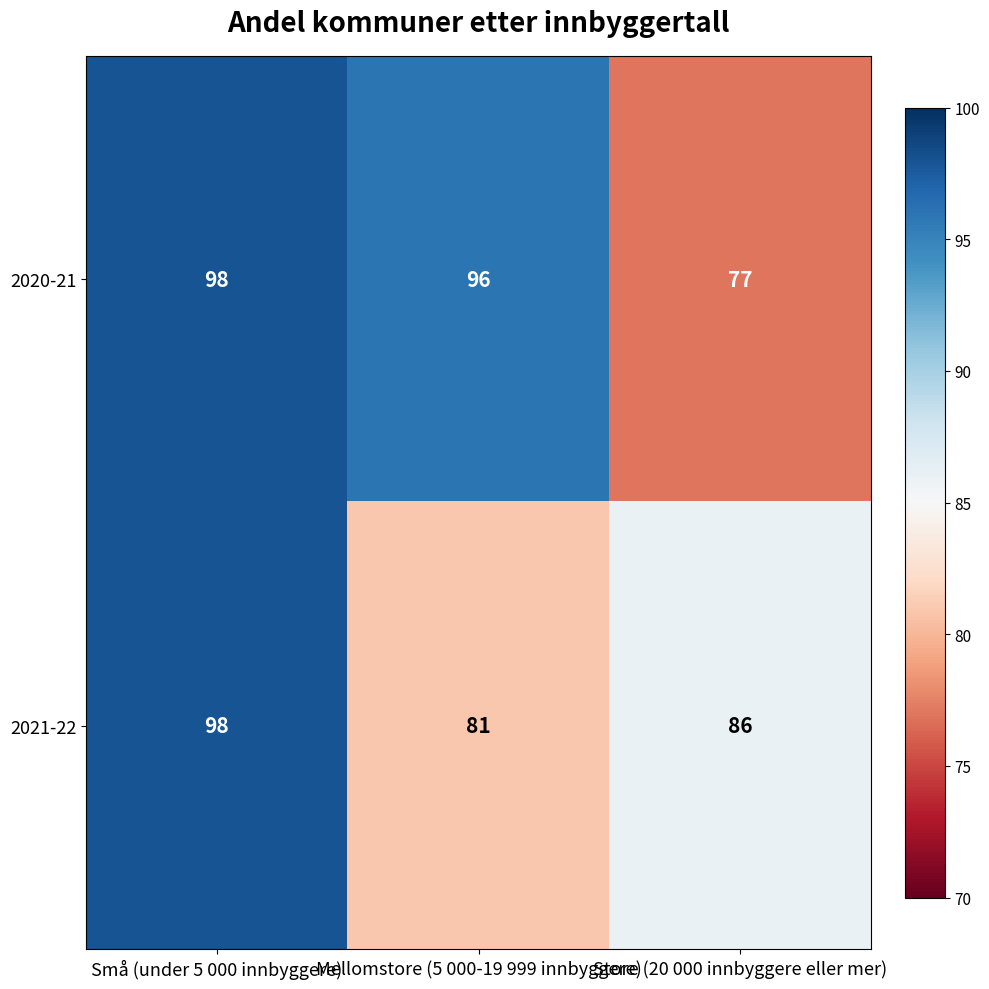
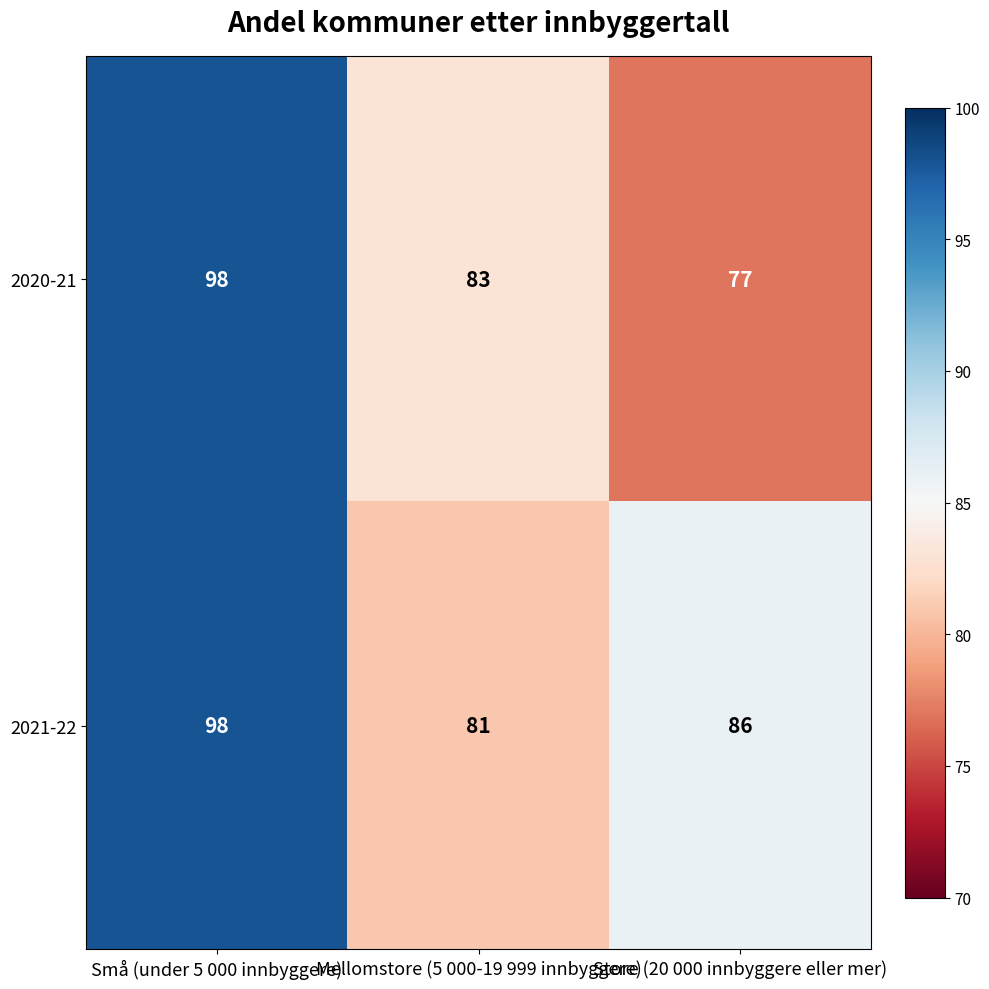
2020-21, Mellomstore (5 000-19 999 innbyggere): 96 -> 83
